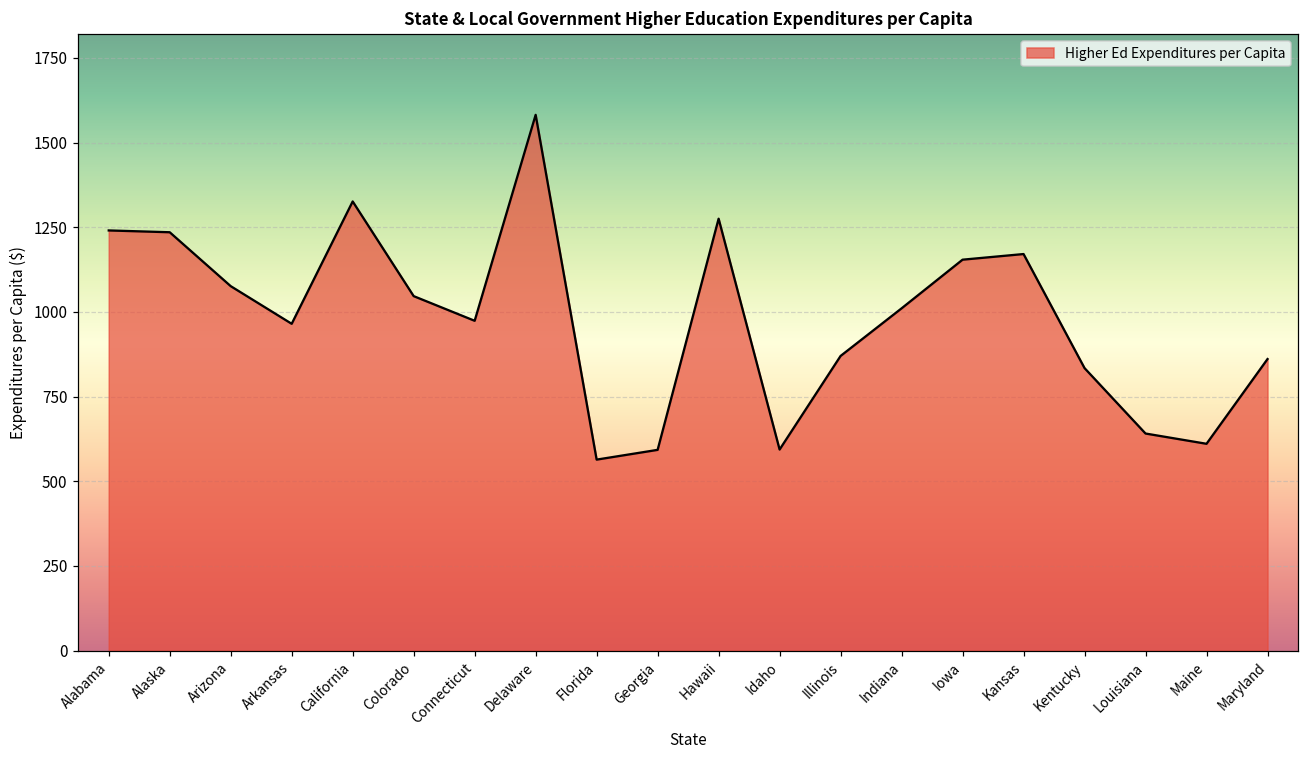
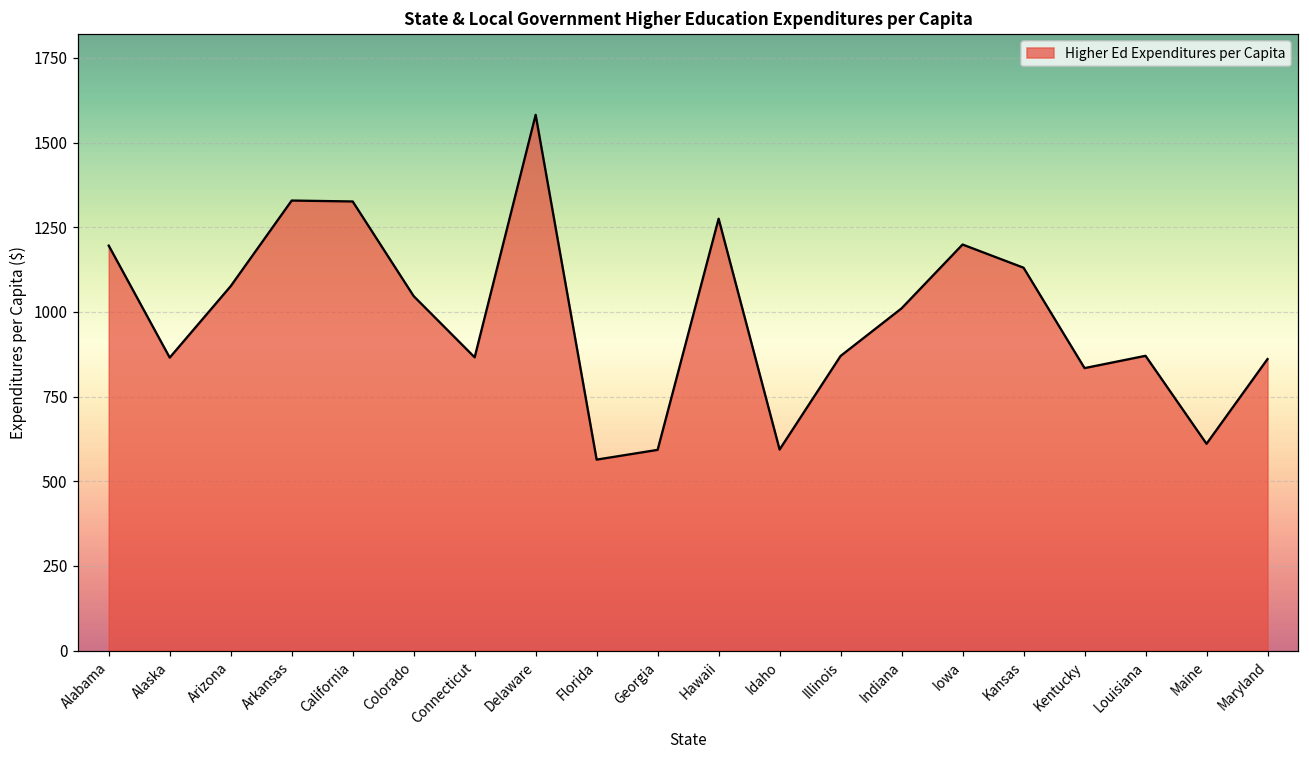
Alabama: 1240 -> 1200
Alaska: 1240 -> 870
Arkansas: 960 -> 1330
Connecticut: 970 -> 870
Iowa: 1150 -> 1200
Kansas: 1170 -> 1130
Louisiana: 640 -> 870
